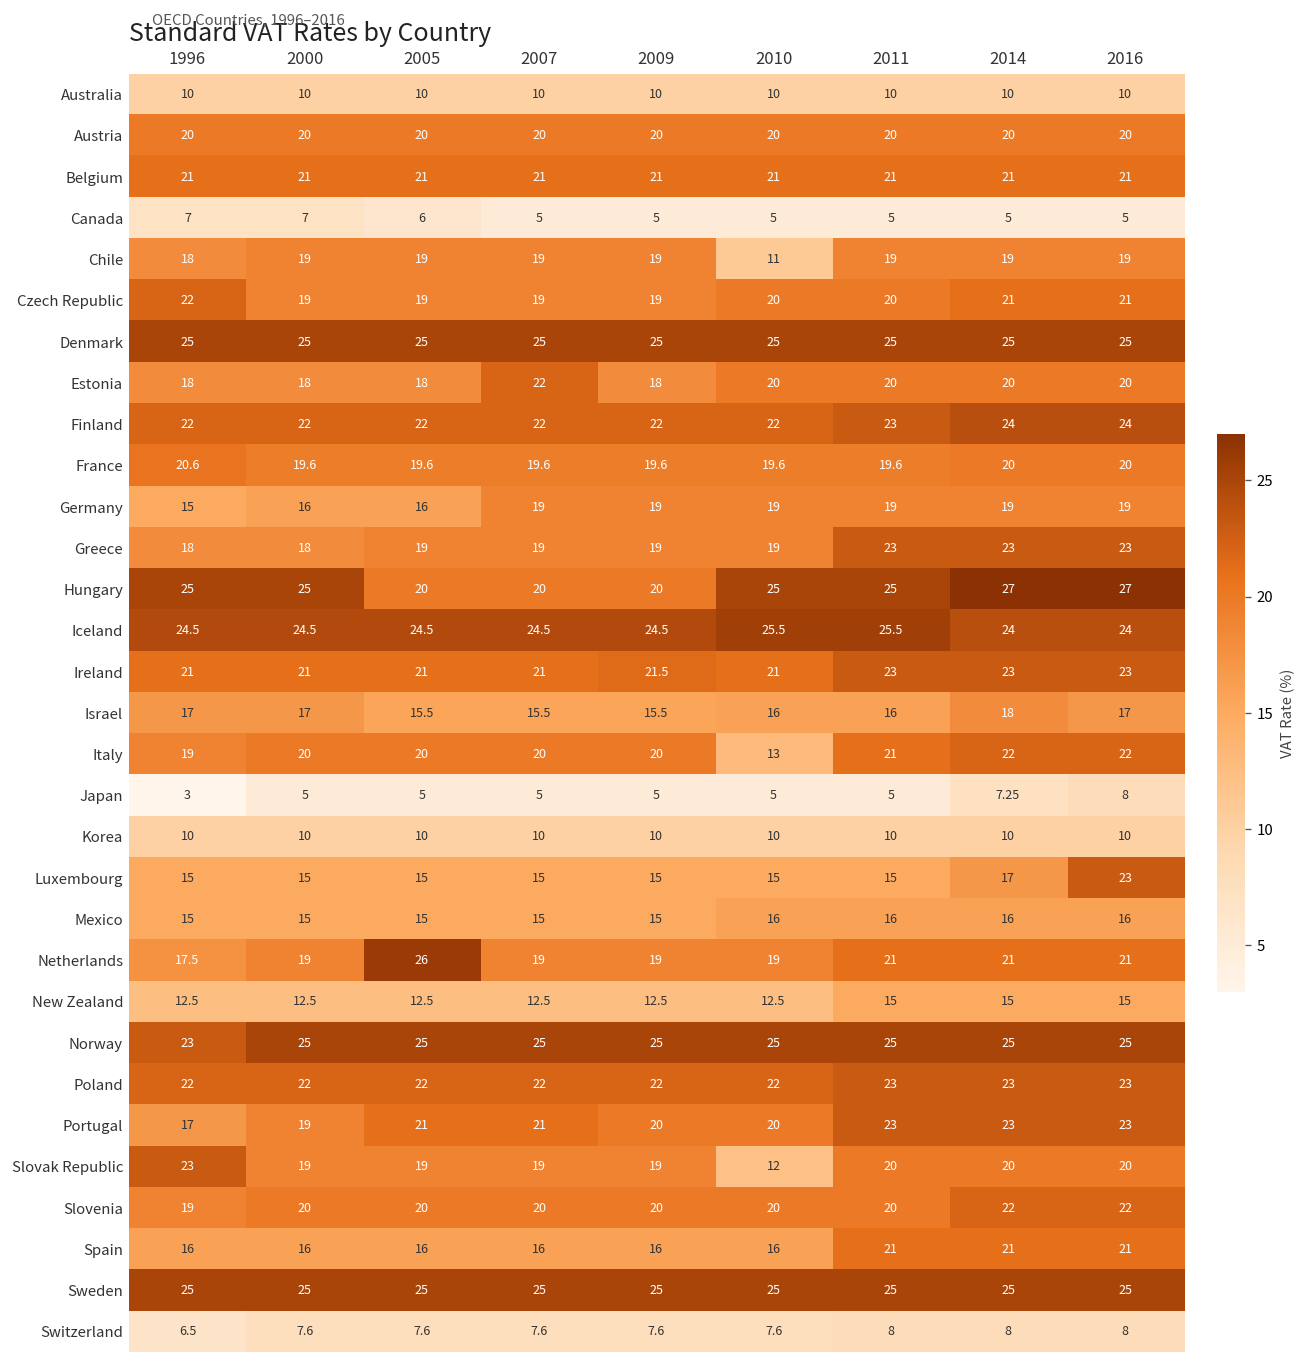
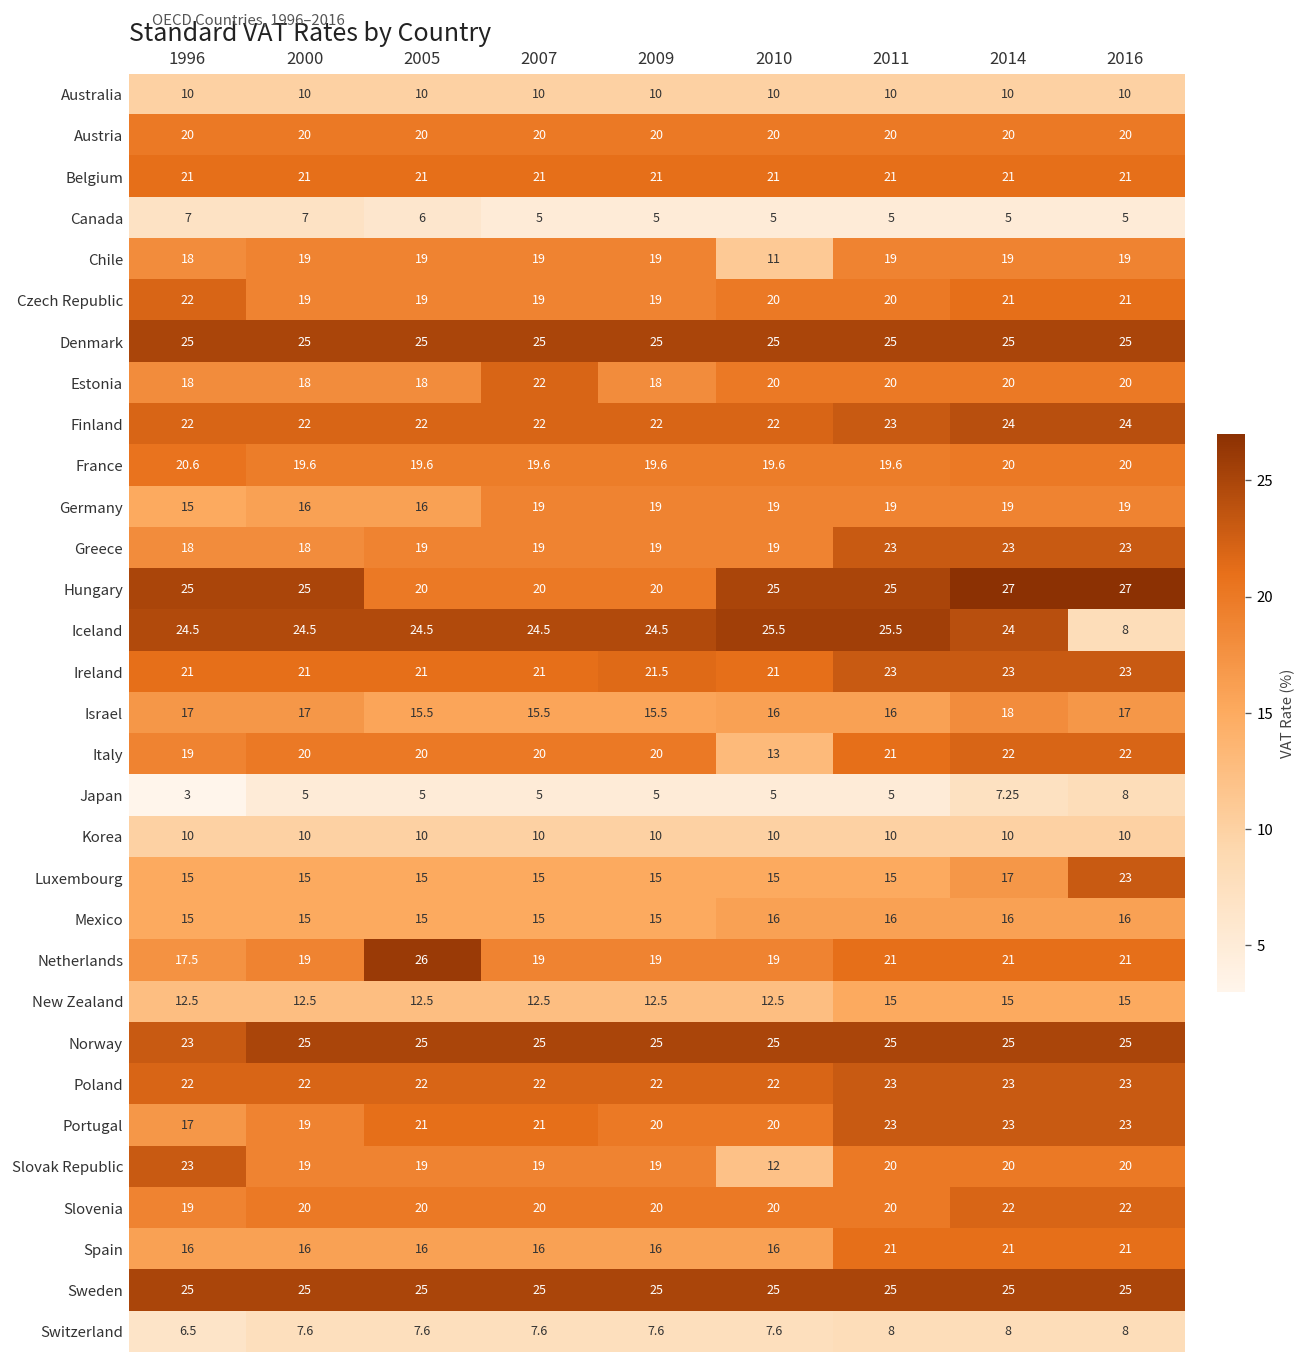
Iceland, 2016: 24 -> 8
